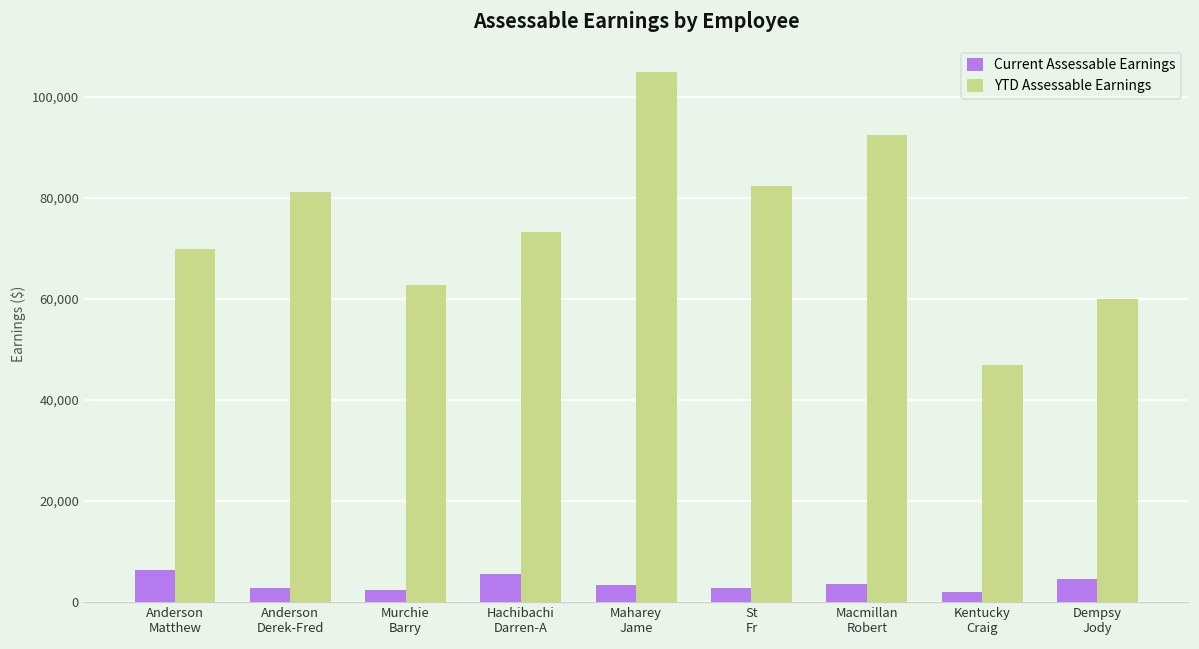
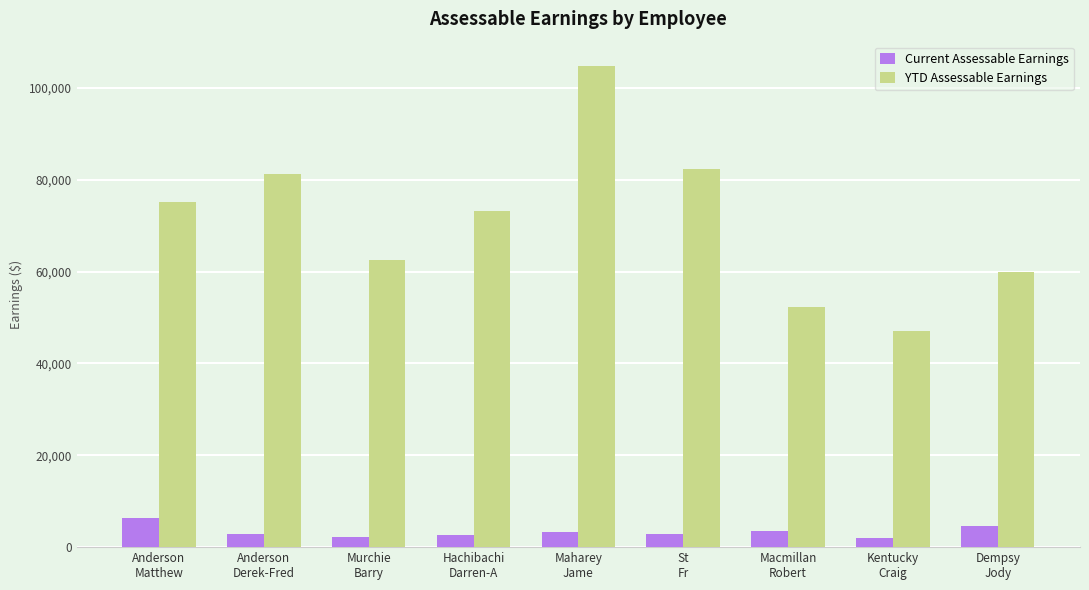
YTD Assessable Earnings, Anderson Matthew: 70,000 -> 75,000
Current Assessable Earnings, Hachibachi Darren-A: 6,000 -> 3,000
YTD Assessable Earnings, Macmillan Robert: 92,000 -> 52,000
